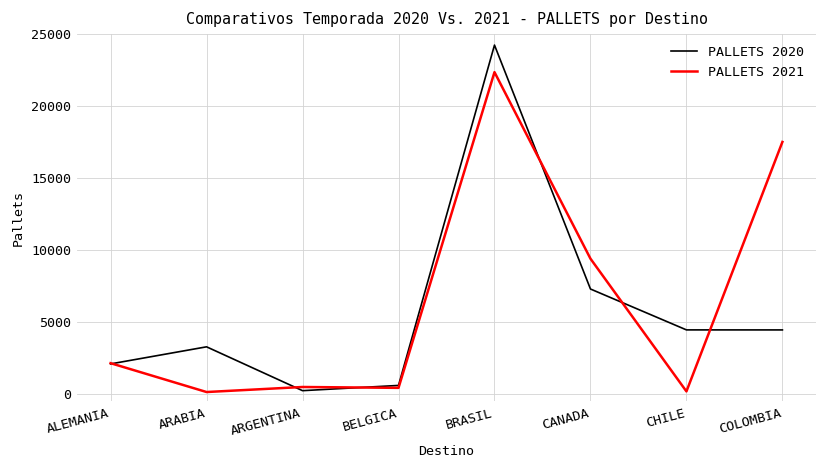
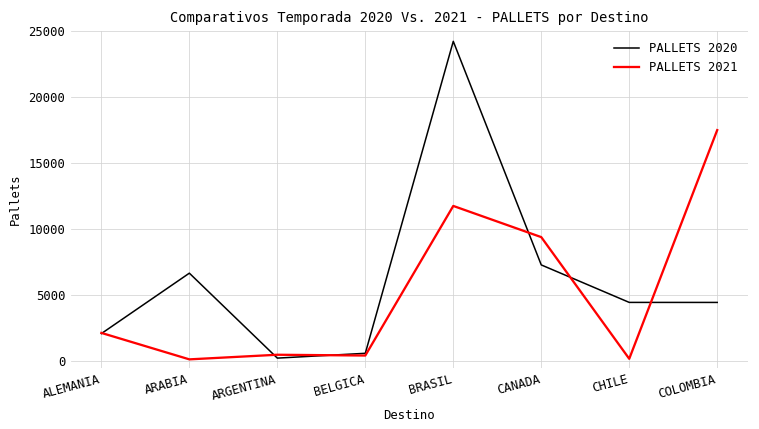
PALLETS 2020, ARABIA: 3300 -> 6700
PALLETS 2021, BRASIL: 22400 -> 11800
